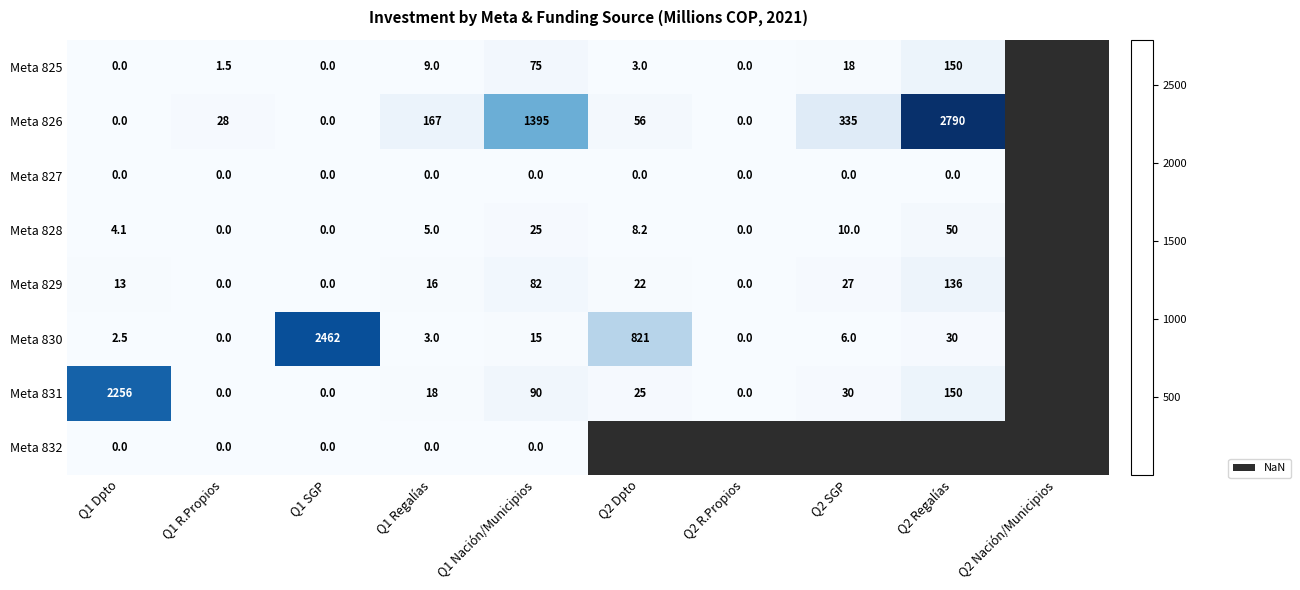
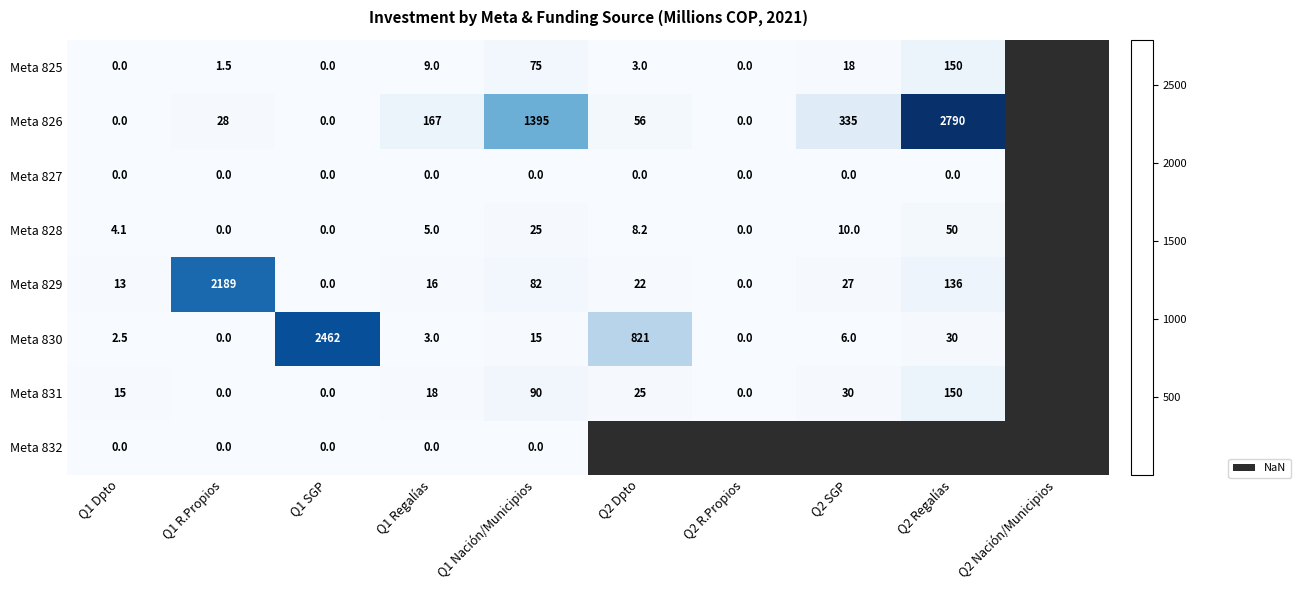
Meta 829, Q1 R.Propios: 0.0 -> 2189
Meta 831, Q1 Dpto: 2256 -> 15
